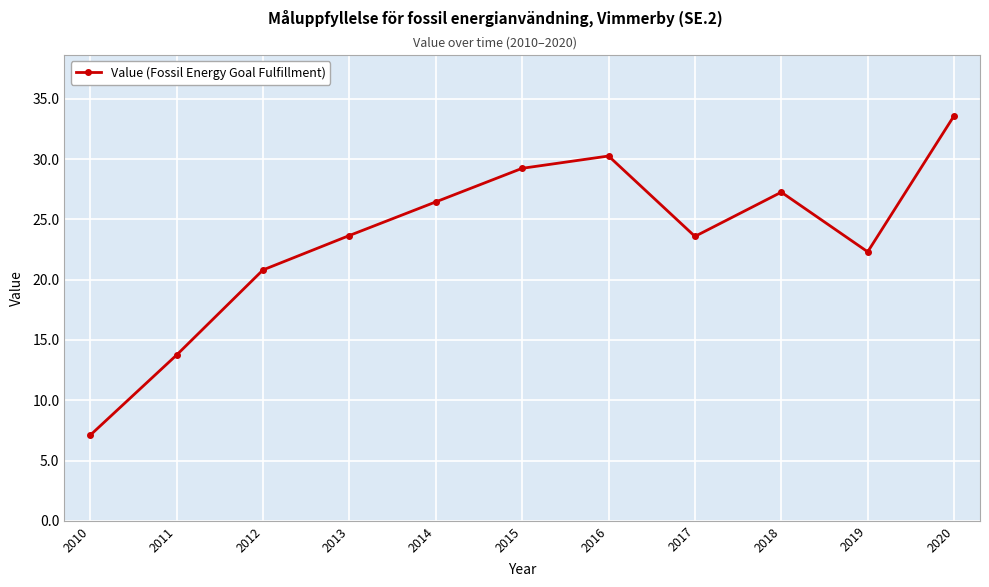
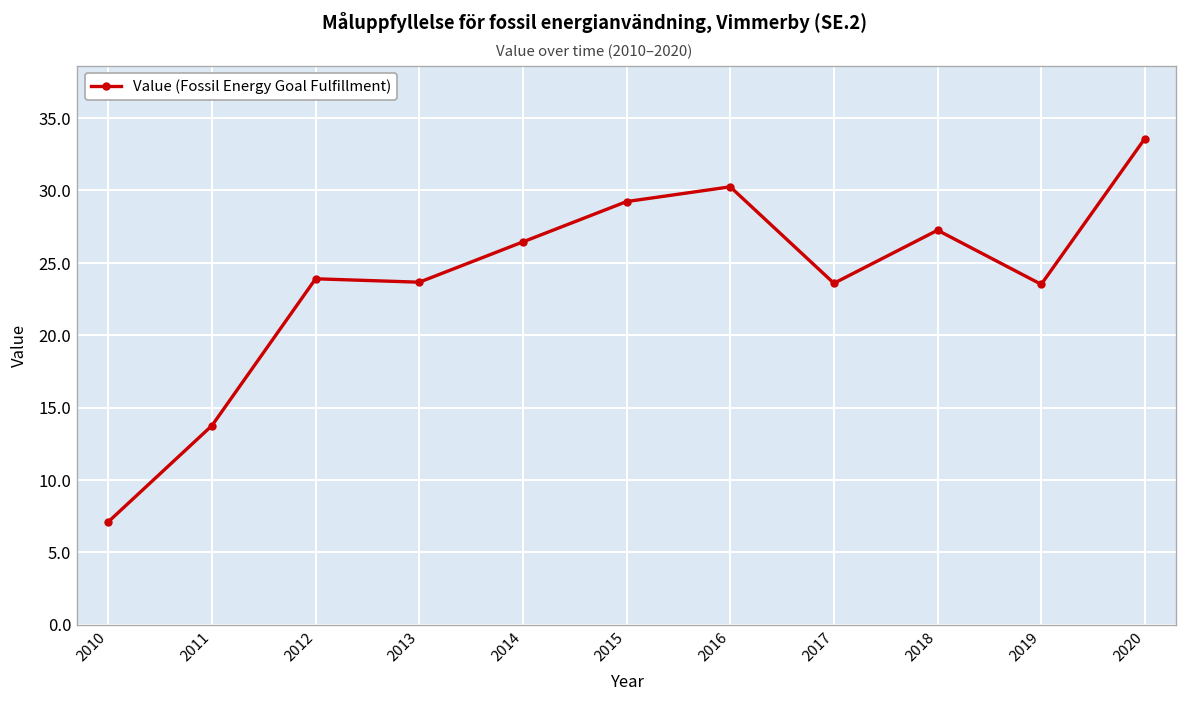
2012: 20.8 -> 23.9
2019: 22.3 -> 23.5
